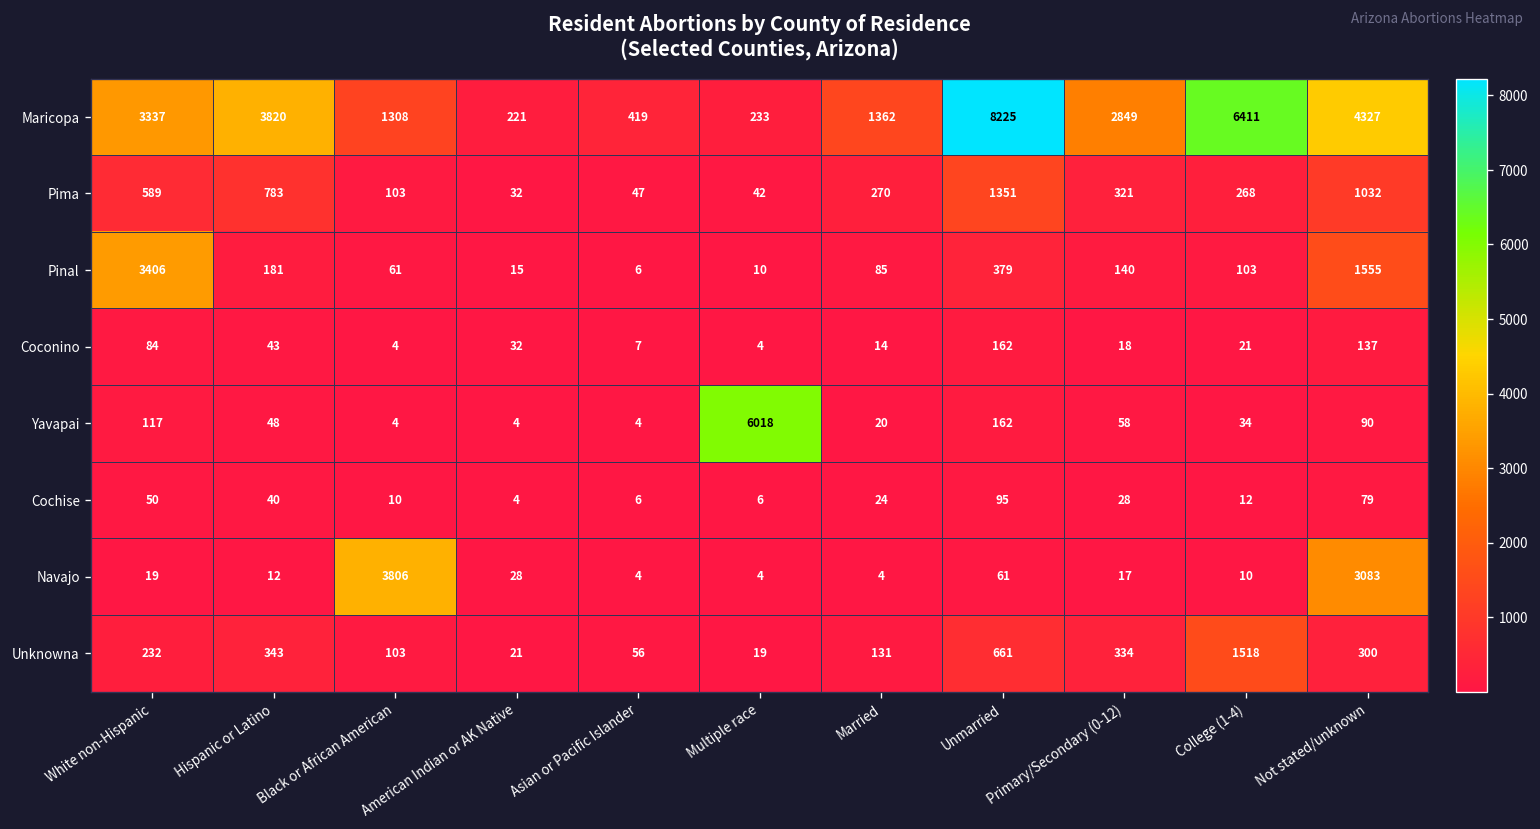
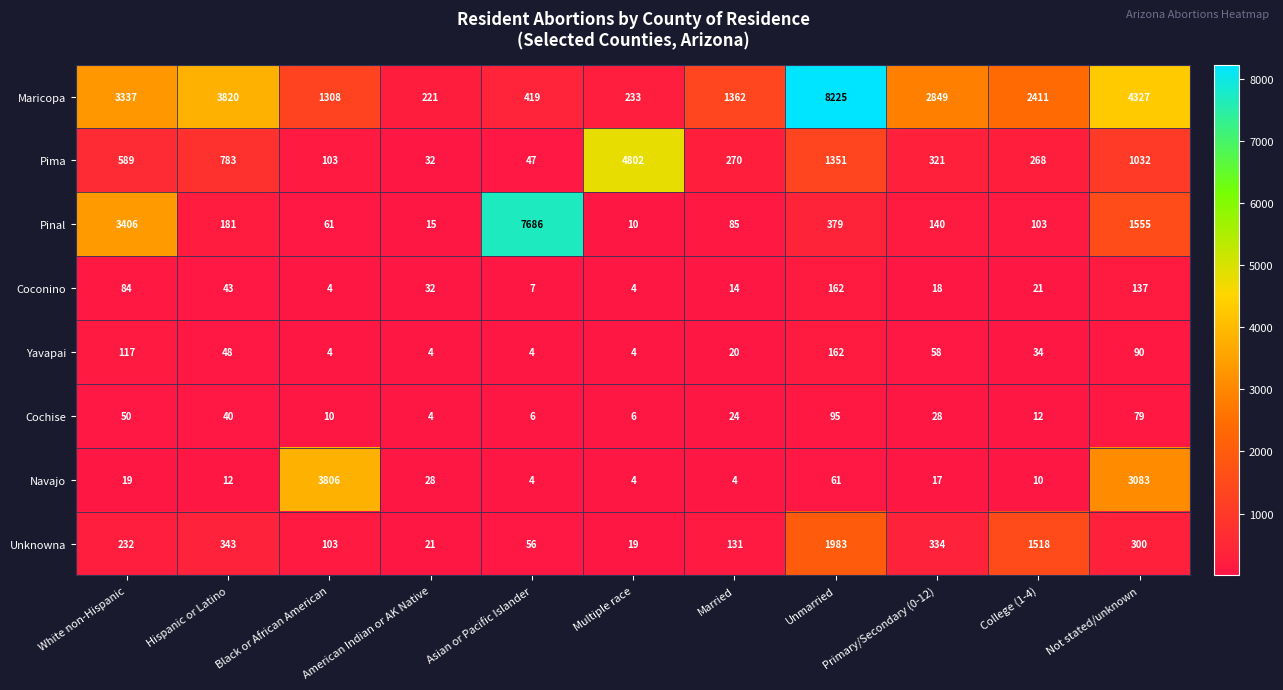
Maricopa, College (1-4): 6411 -> 2411
Pima, Multiple race: 42 -> 4802
Pinal, Asian or Pacific Islander: 6 -> 7686
Yavapai, Multiple race: 6018 -> 4
Unknowna, Unmarried: 661 -> 1983
